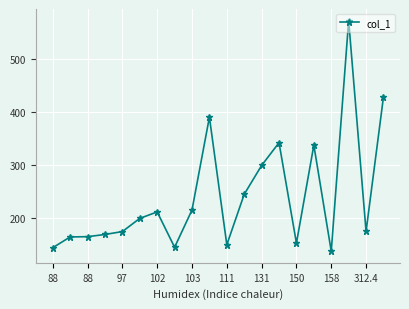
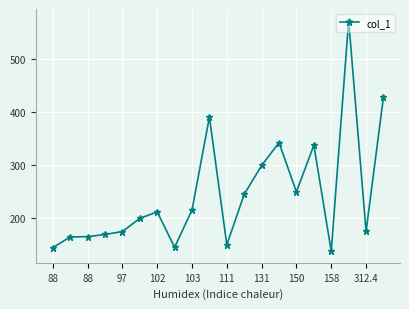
150: 150 -> 250
